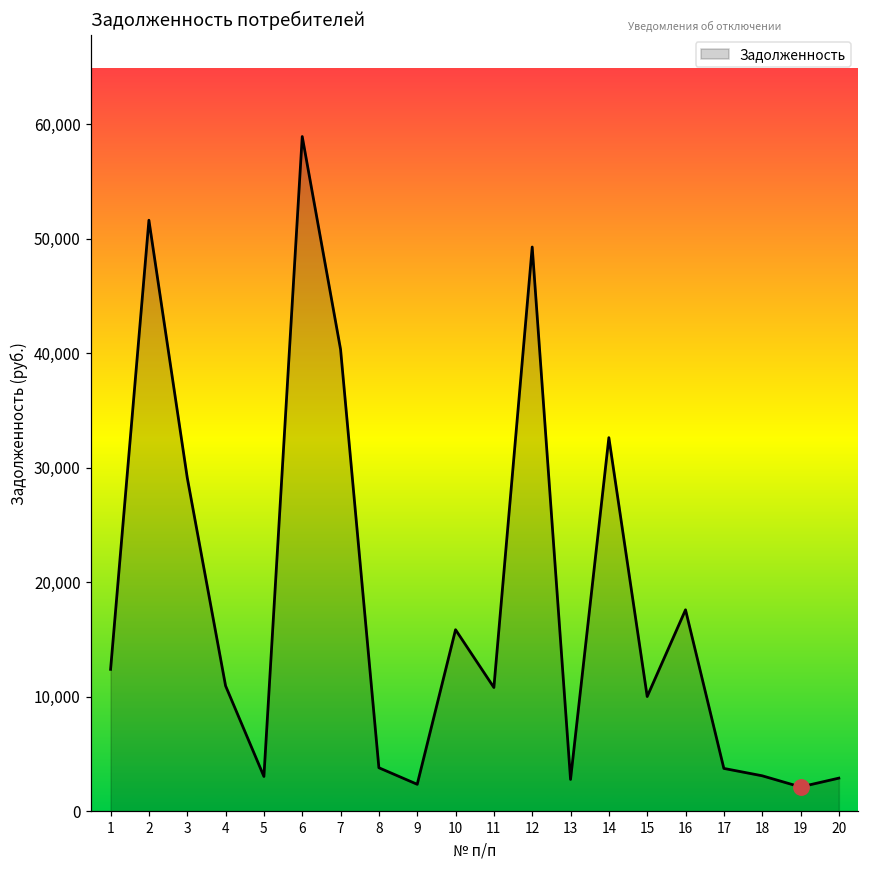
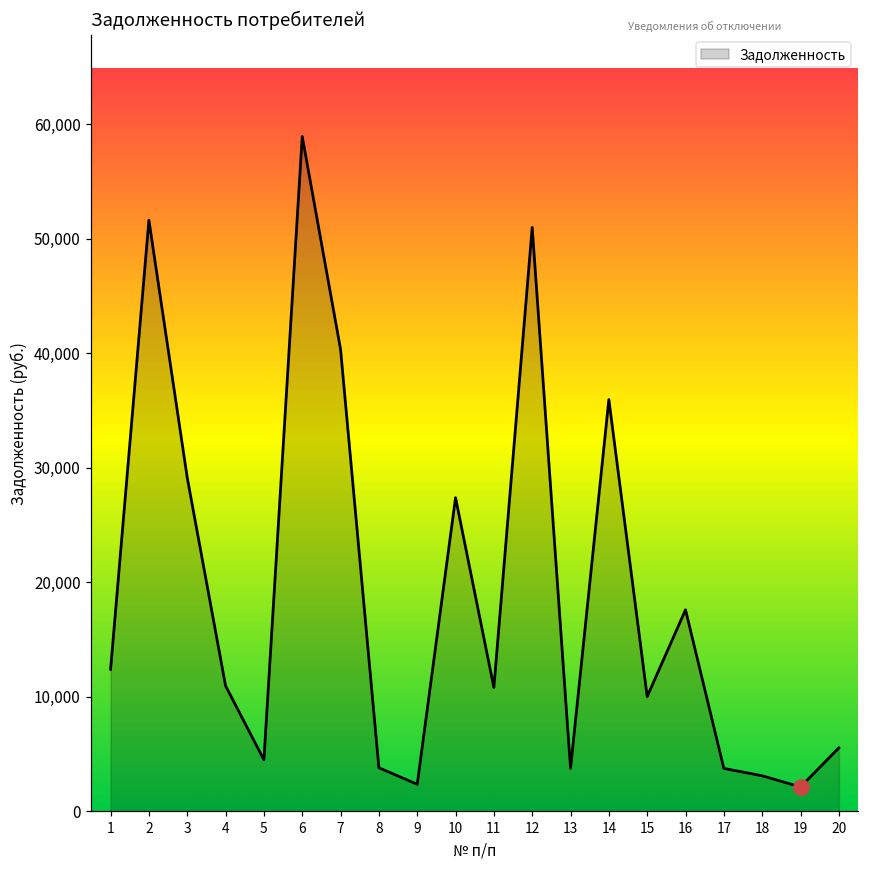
Задолженность, 5: 3,100 -> 4,500
Задолженность, 10: 15,900 -> 27,400
Задолженность, 12: 49,300 -> 51,000
Задолженность, 13: 2,800 -> 3,800
Задолженность, 14: 32,600 -> 36,000
Задолженность, 20: 2,900 -> 5,600
